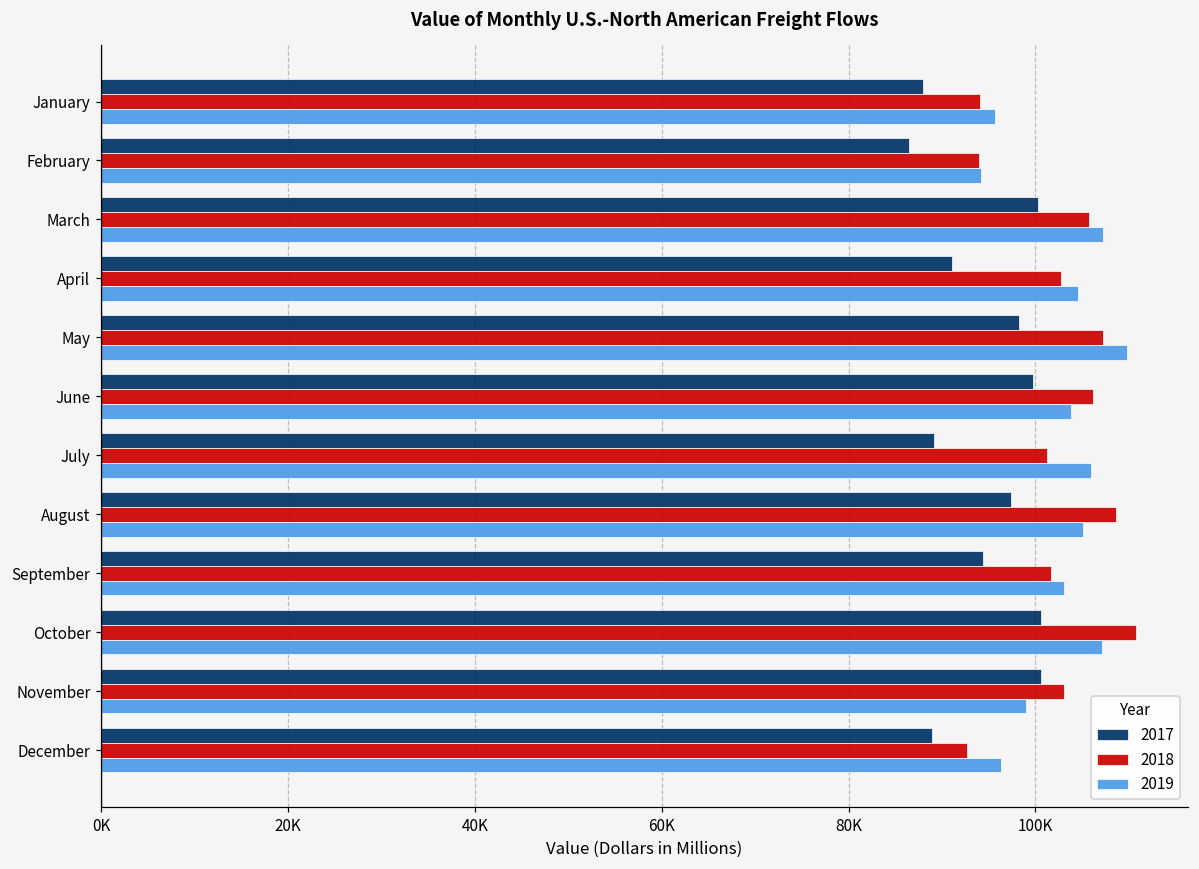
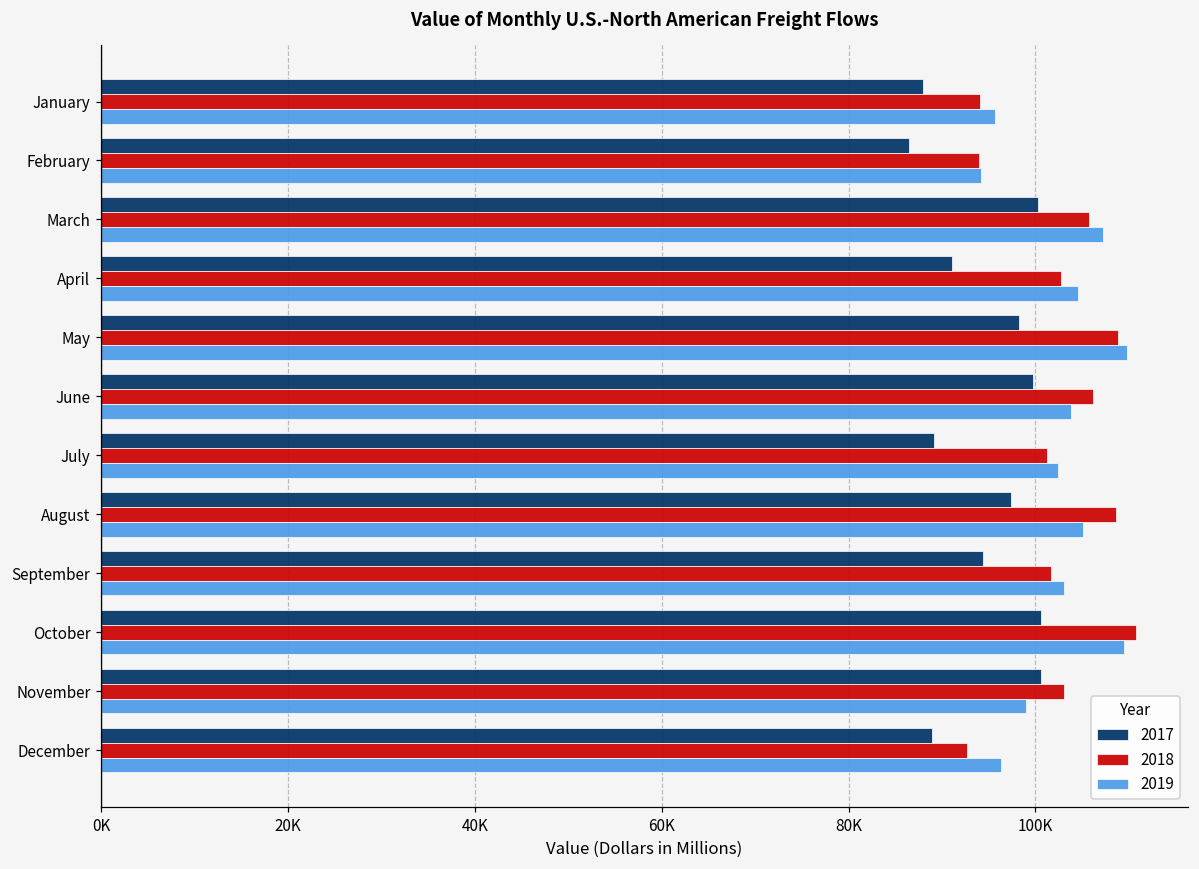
2018, May: 107000 -> 109000
2019, July: 106000 -> 102000
2019, October: 107000 -> 109000
